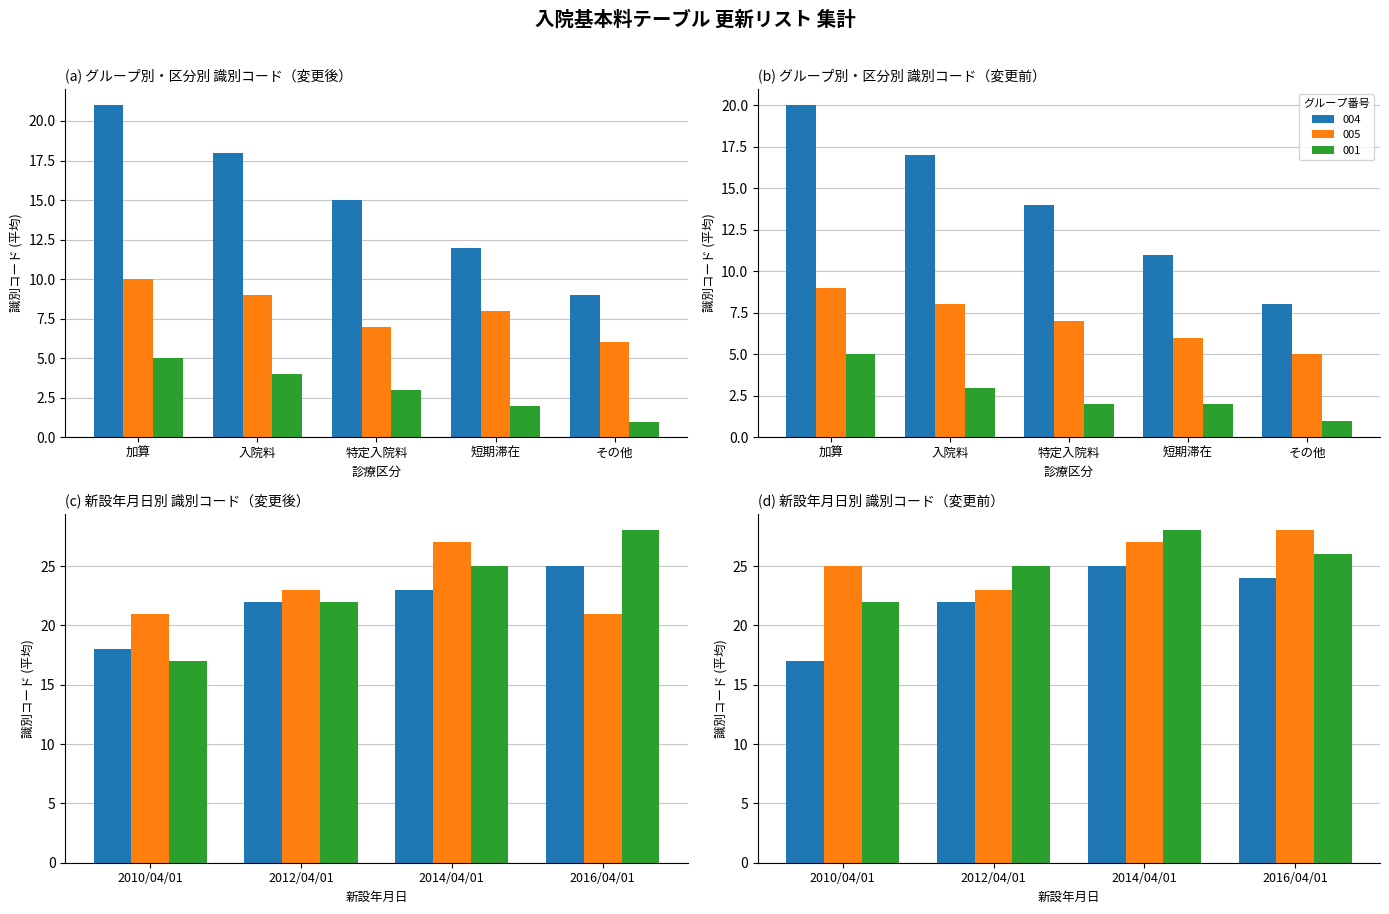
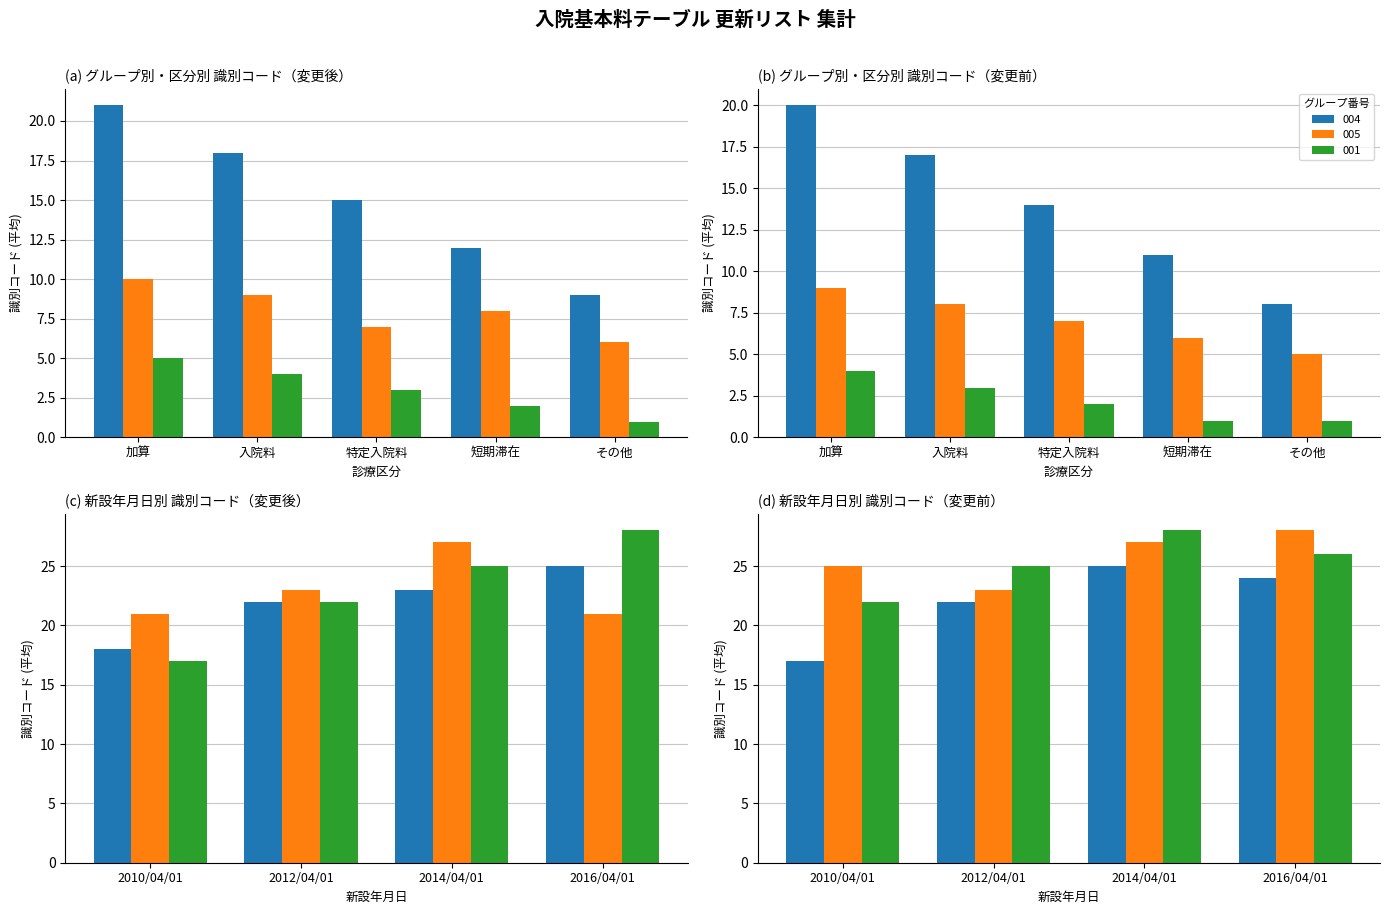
(b) グループ別・区分別 識別コード（変更前）, 001, 加算: 5 -> 4
(b) グループ別・区分別 識別コード（変更前）, 001, 短期滞在: 2 -> 1
